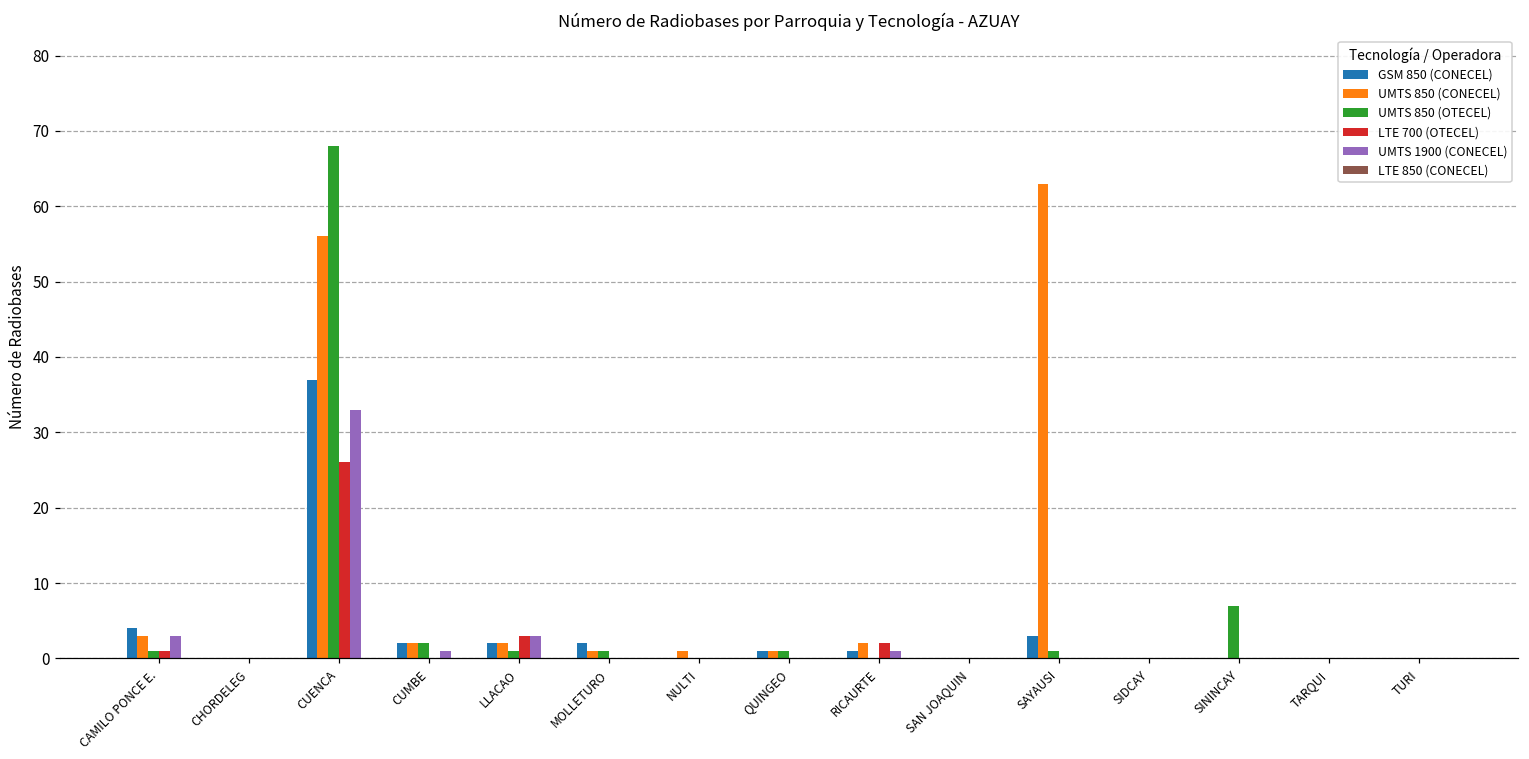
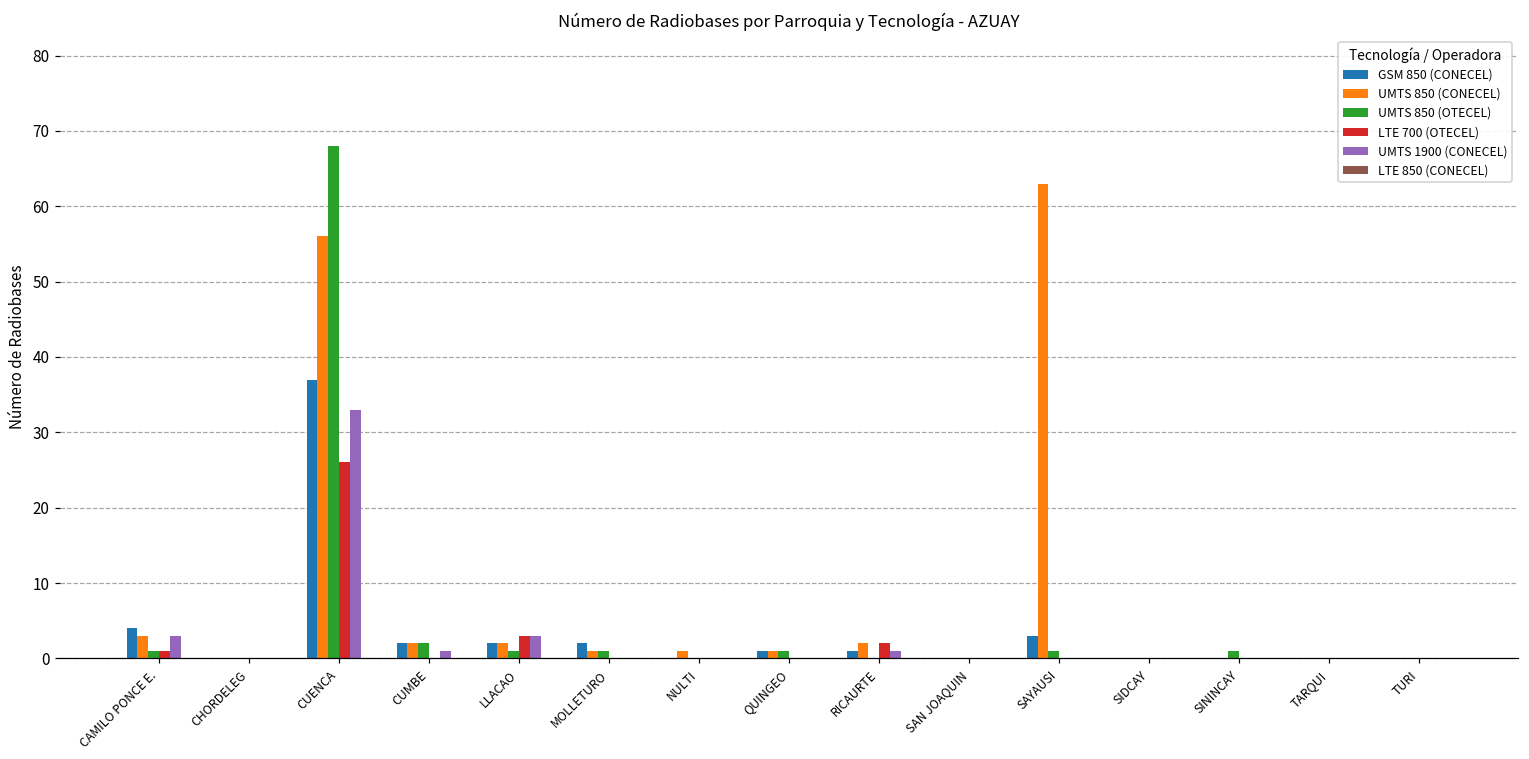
UMTS 850 (OTECEL), SININCAY: 7 -> 1
